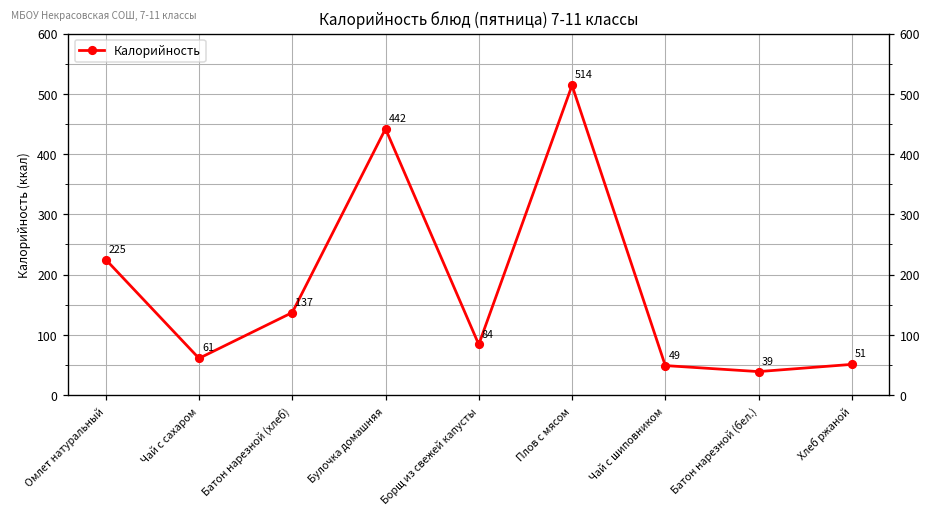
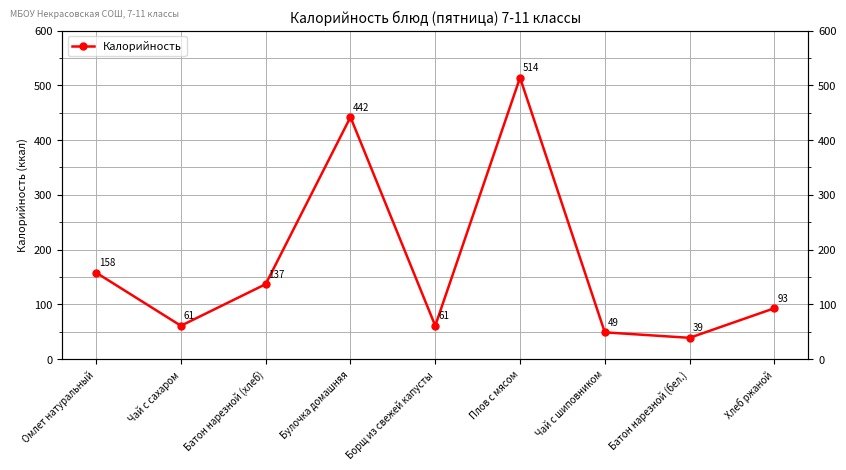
Омлет натуральный: 225 -> 158
Борщ из свежей капусты: 84 -> 61
Хлеб ржаной: 51 -> 93
